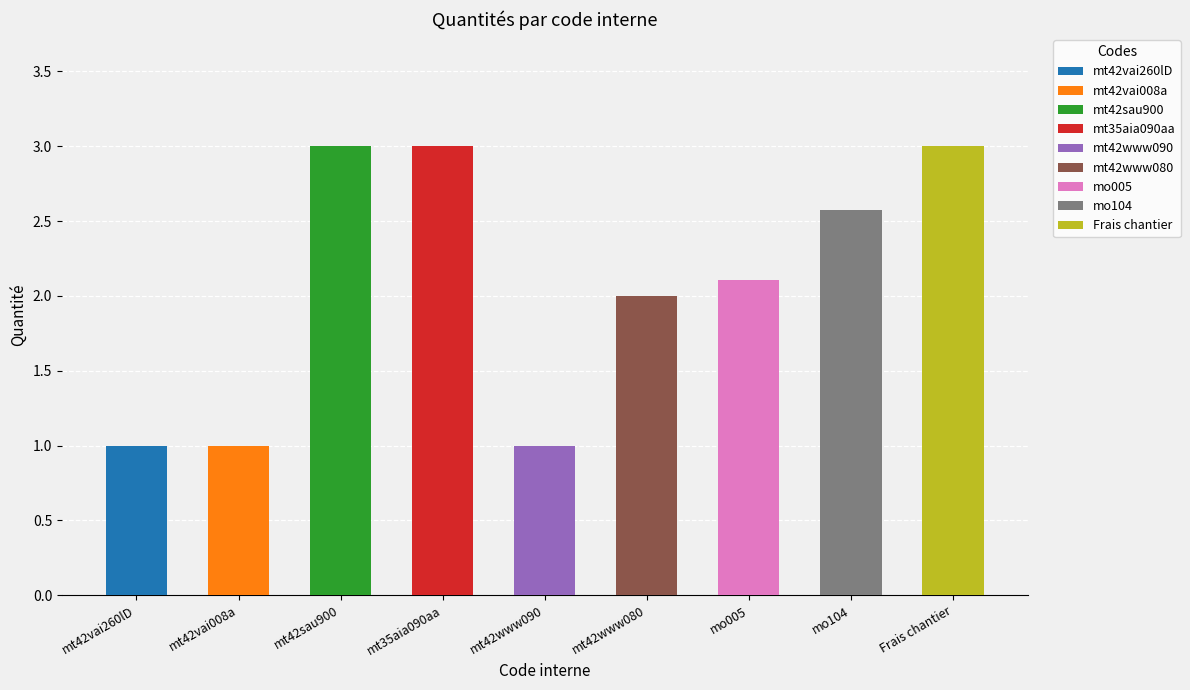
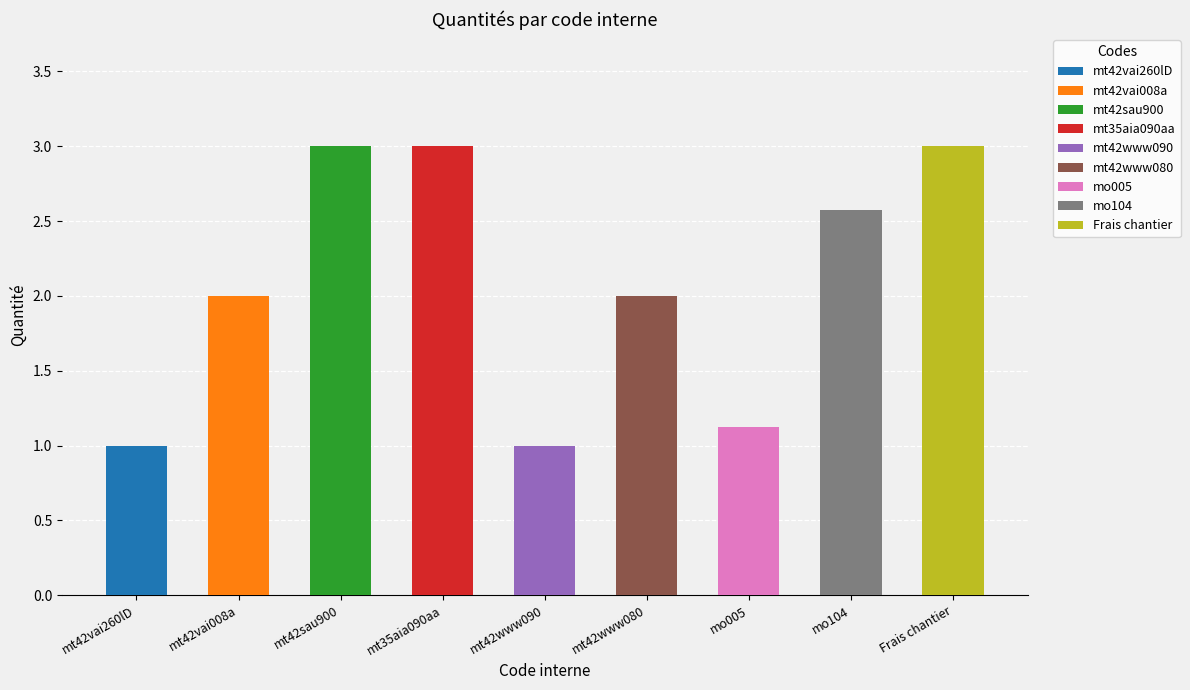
mt42vai008a: 1 -> 2
mo005: 2.11 -> 1.13
